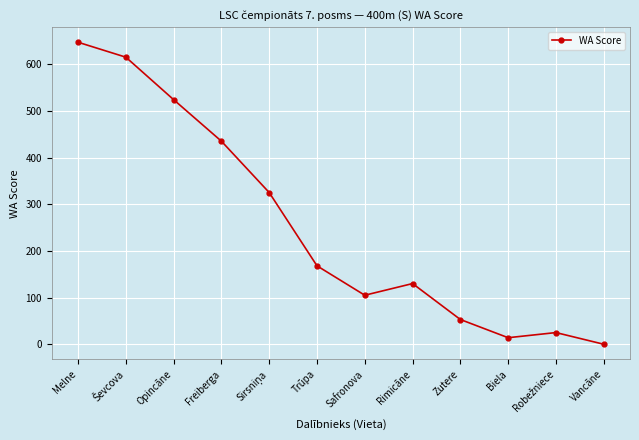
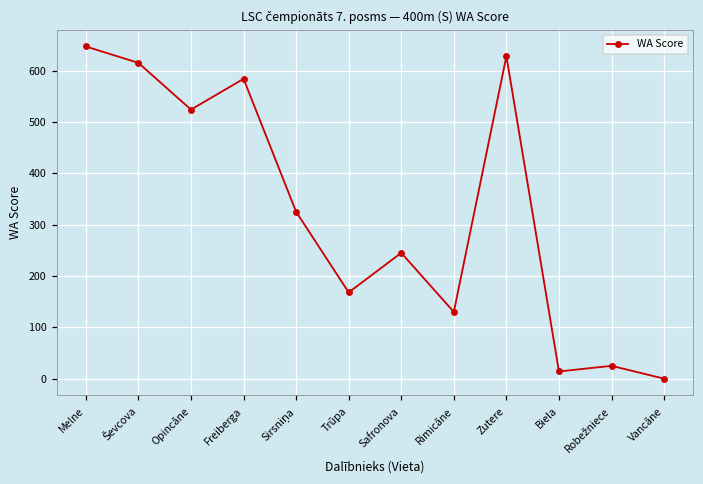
Freiberga: 440 -> 580
Safronova: 110 -> 250
Zutere: 50 -> 630
